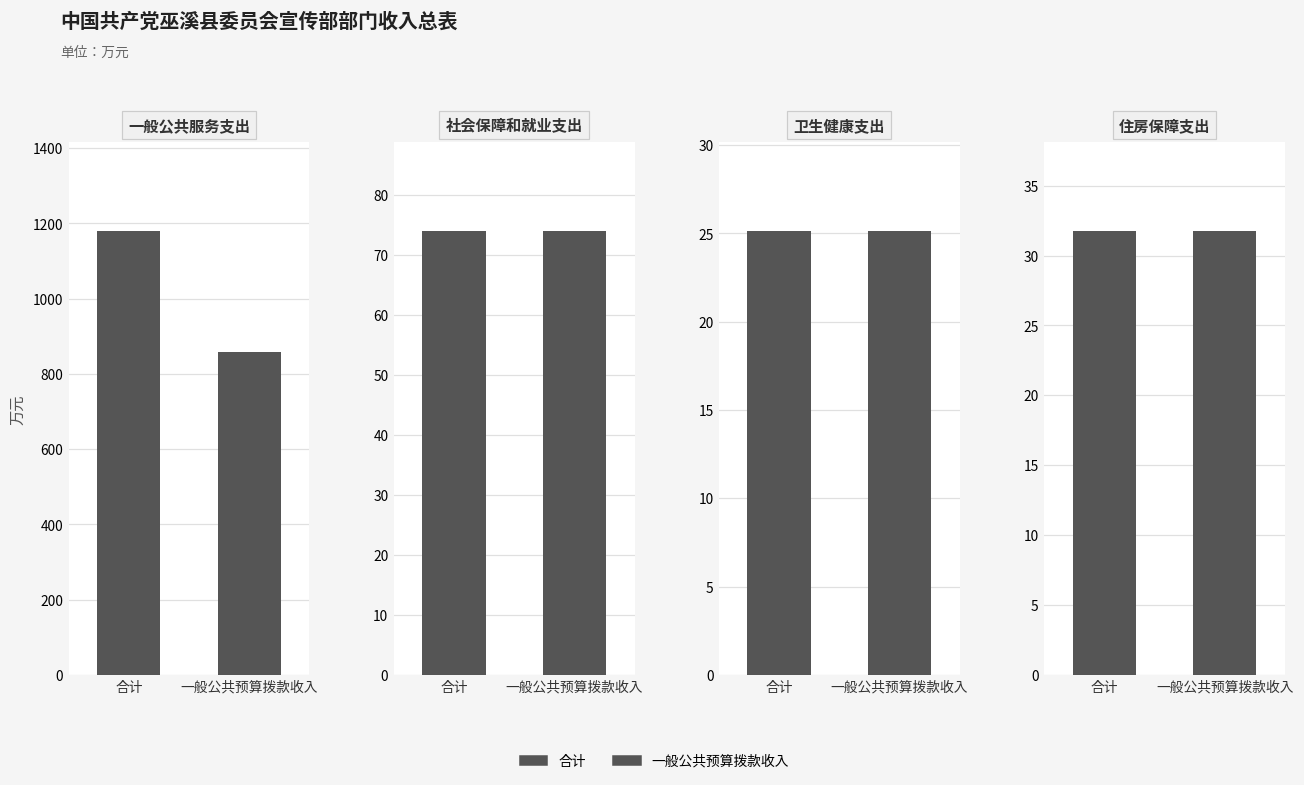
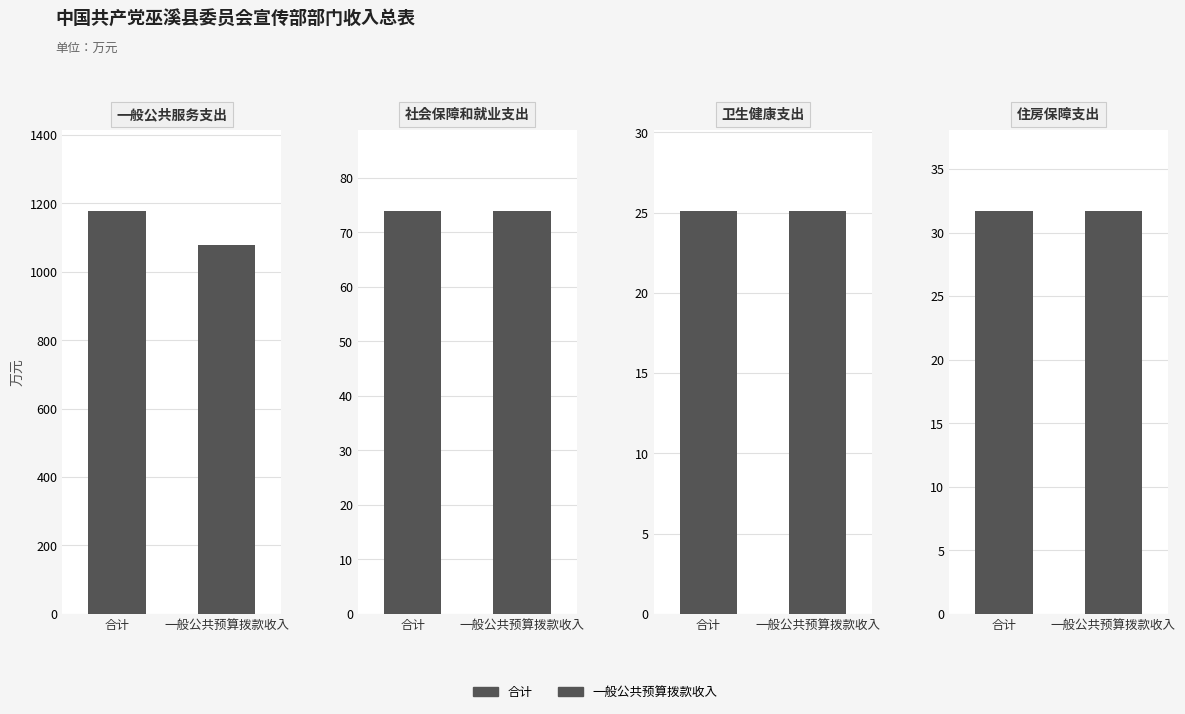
一般公共服务支出, 一般公共预算拨款收入: 860 -> 1080
